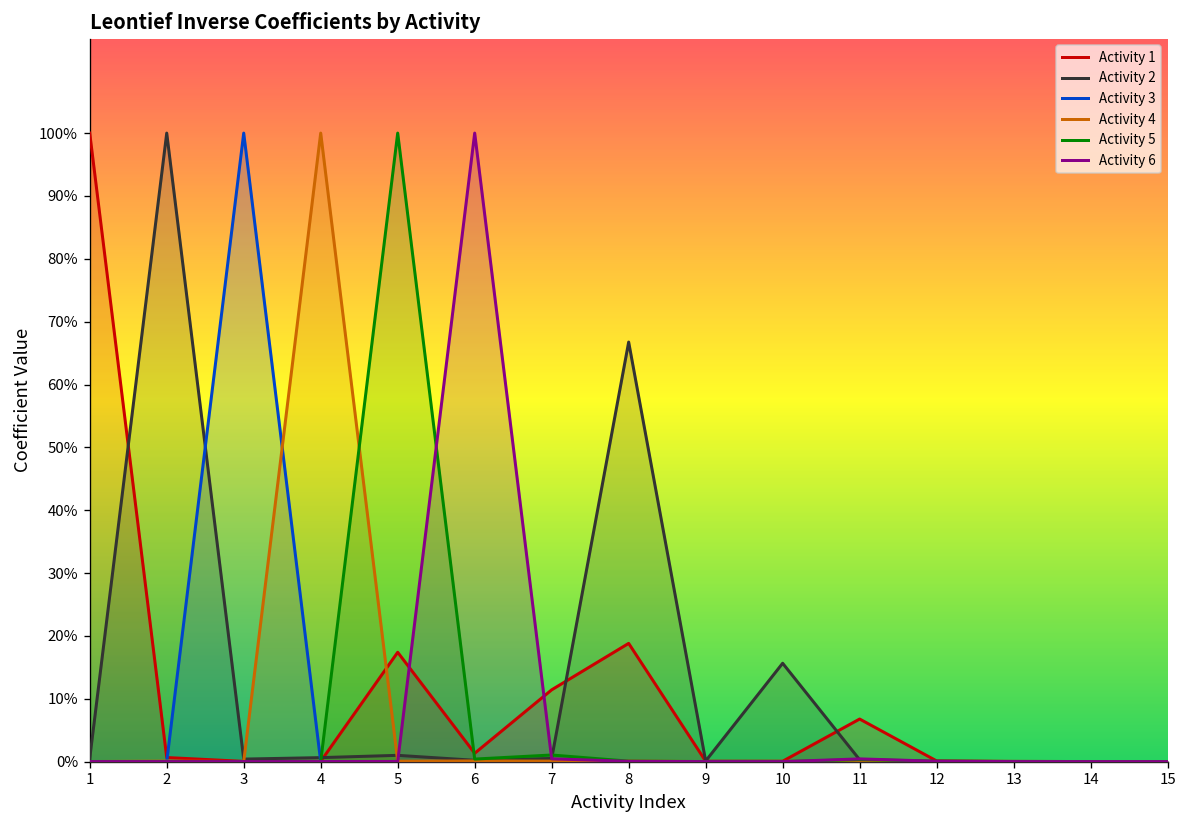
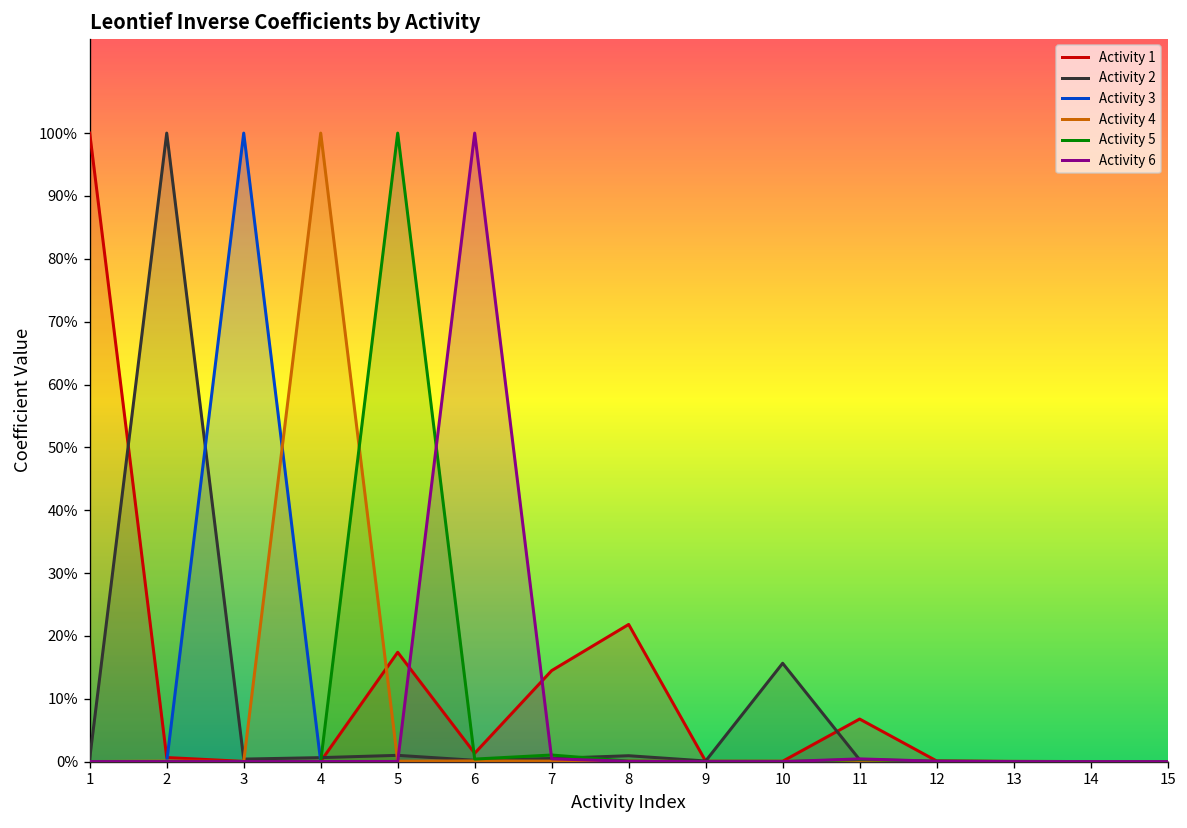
Activity 1, 7: 11% -> 14%
Activity 1, 8: 19% -> 22%
Activity 2, 8: 67% -> 1%
